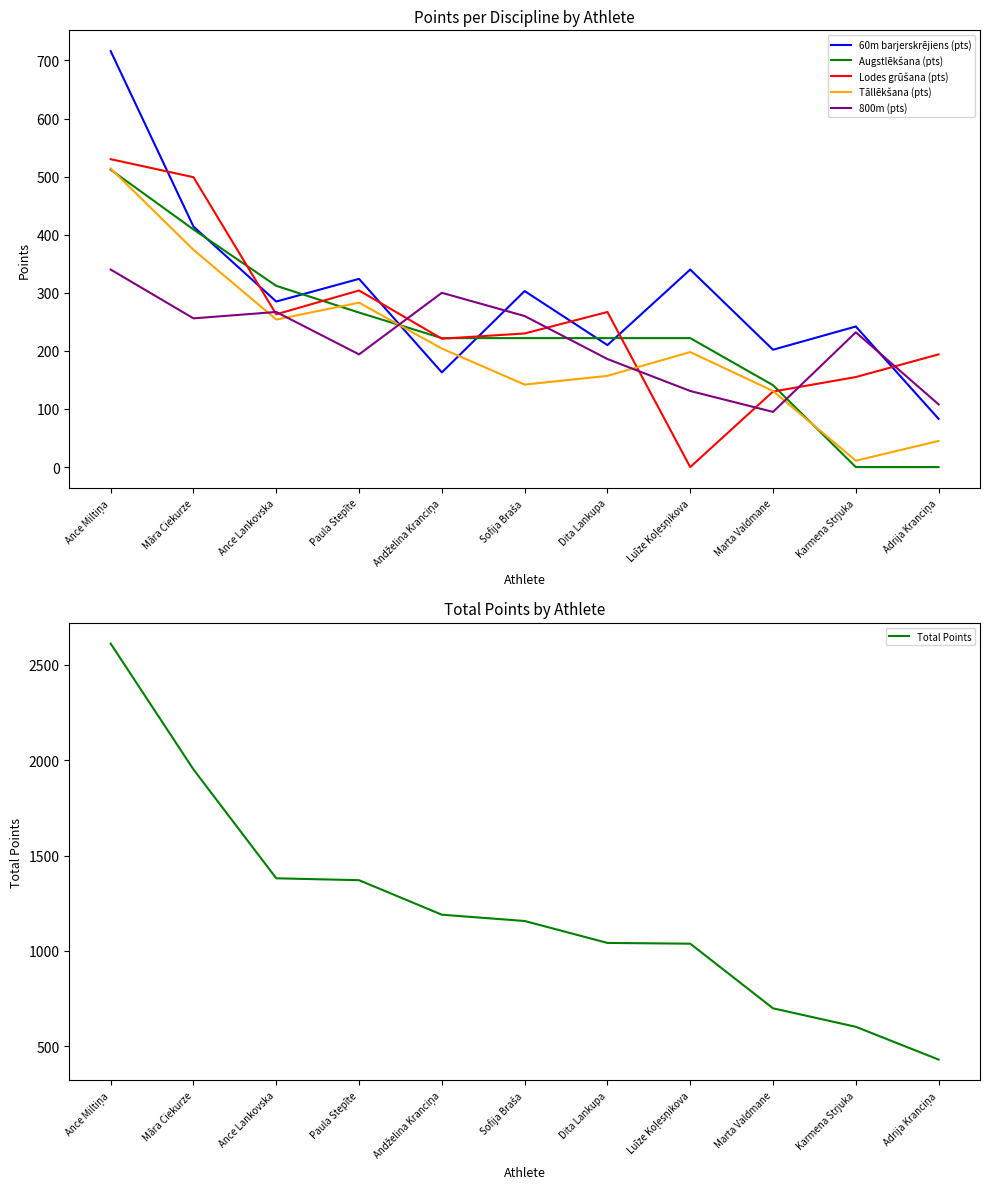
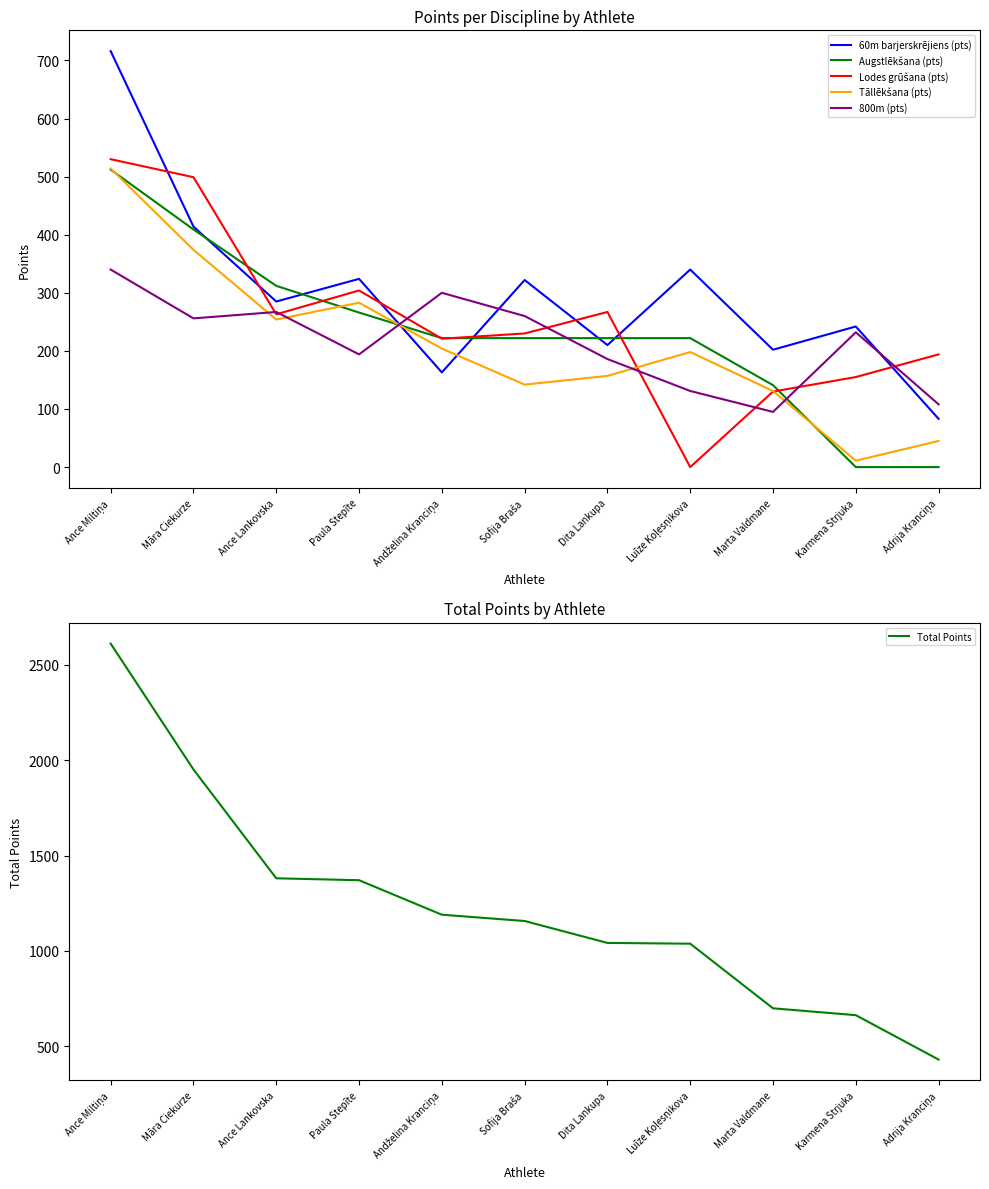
Points per Discipline by Athlete, 60m barjerskrējiens (pts), Sofija Braša: 300 -> 320
Total Points by Athlete, Karmena Strjuka: 600 -> 660
